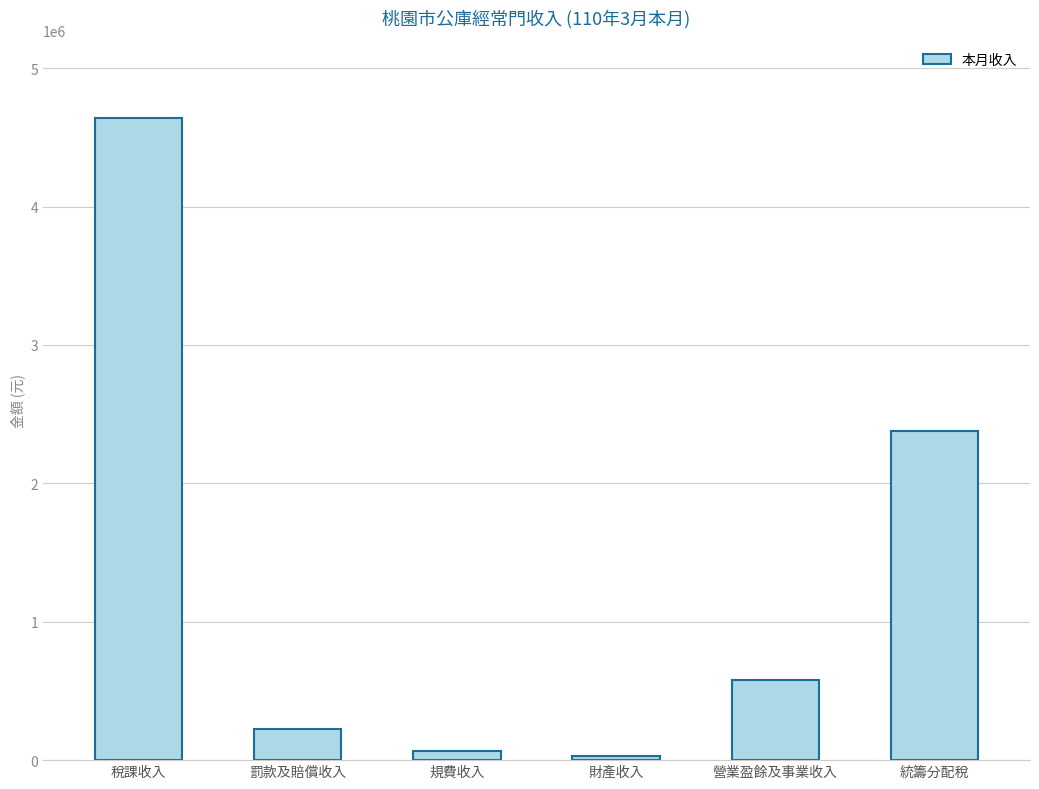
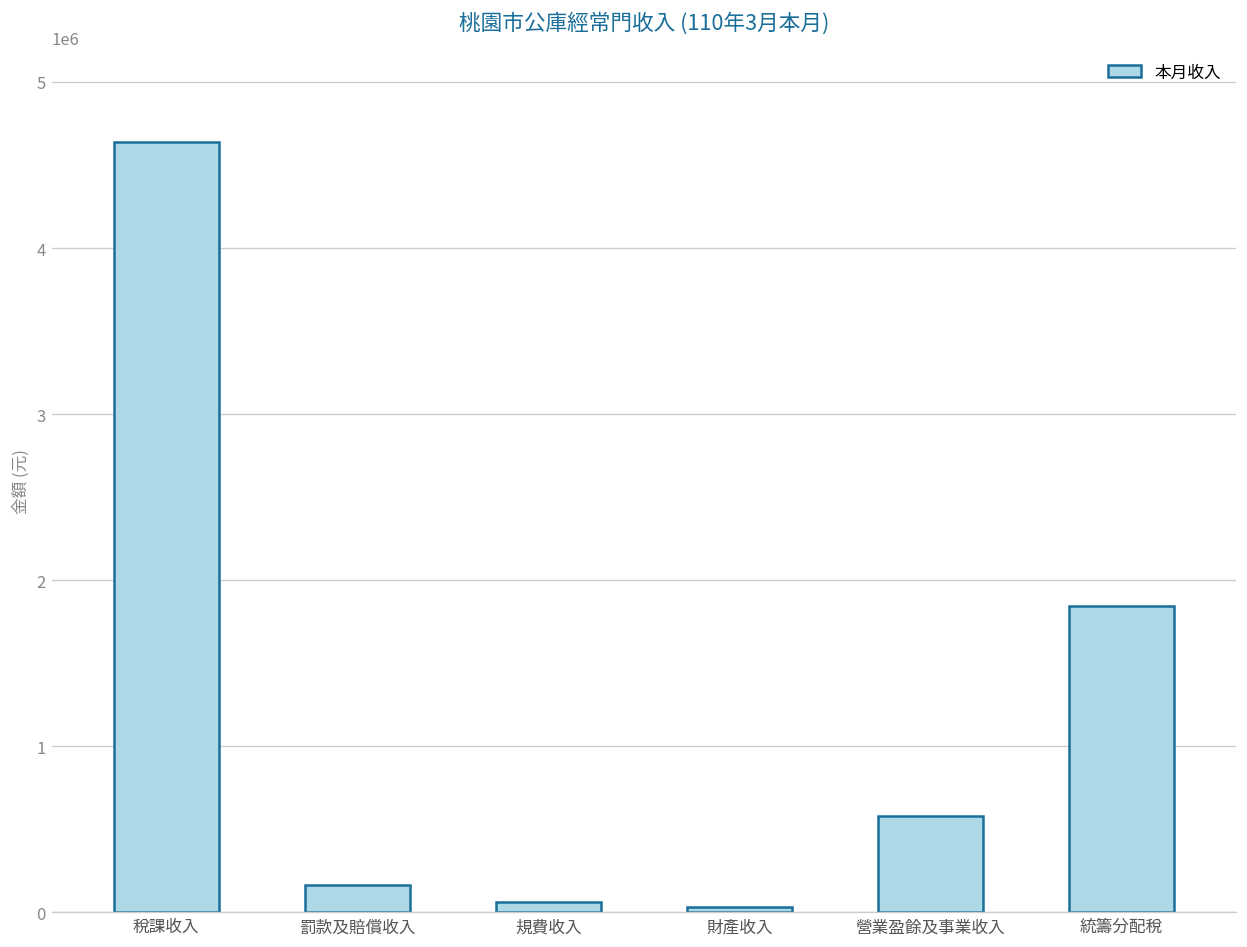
罰款及賠償收入: 230000 -> 170000
統籌分配稅: 2380000 -> 1840000
